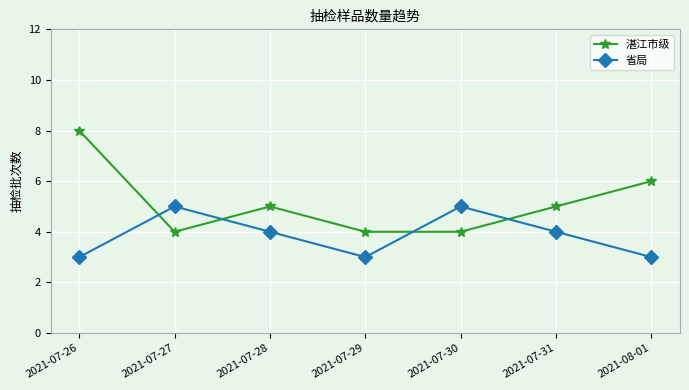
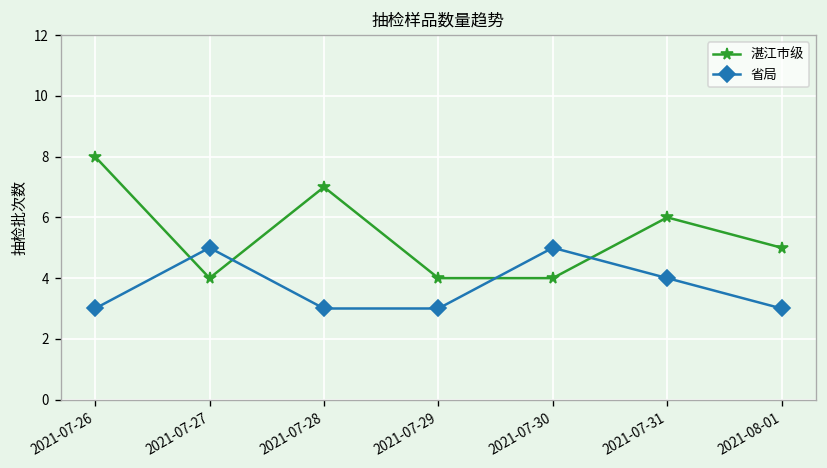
湛江市级, 2021-07-28: 5 -> 7
省局, 2021-07-28: 4 -> 3
湛江市级, 2021-07-31: 5 -> 6
湛江市级, 2021-08-01: 6 -> 5
